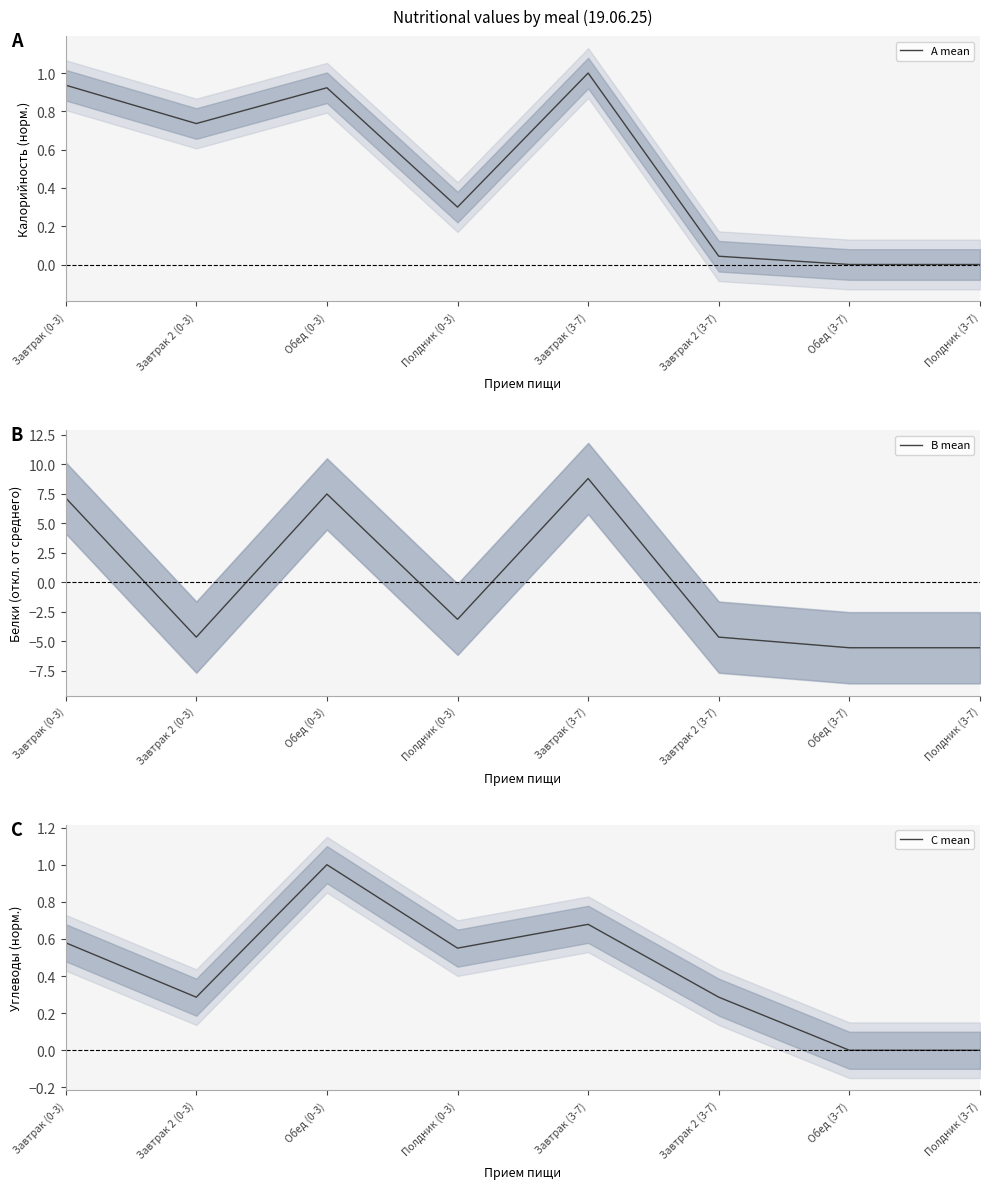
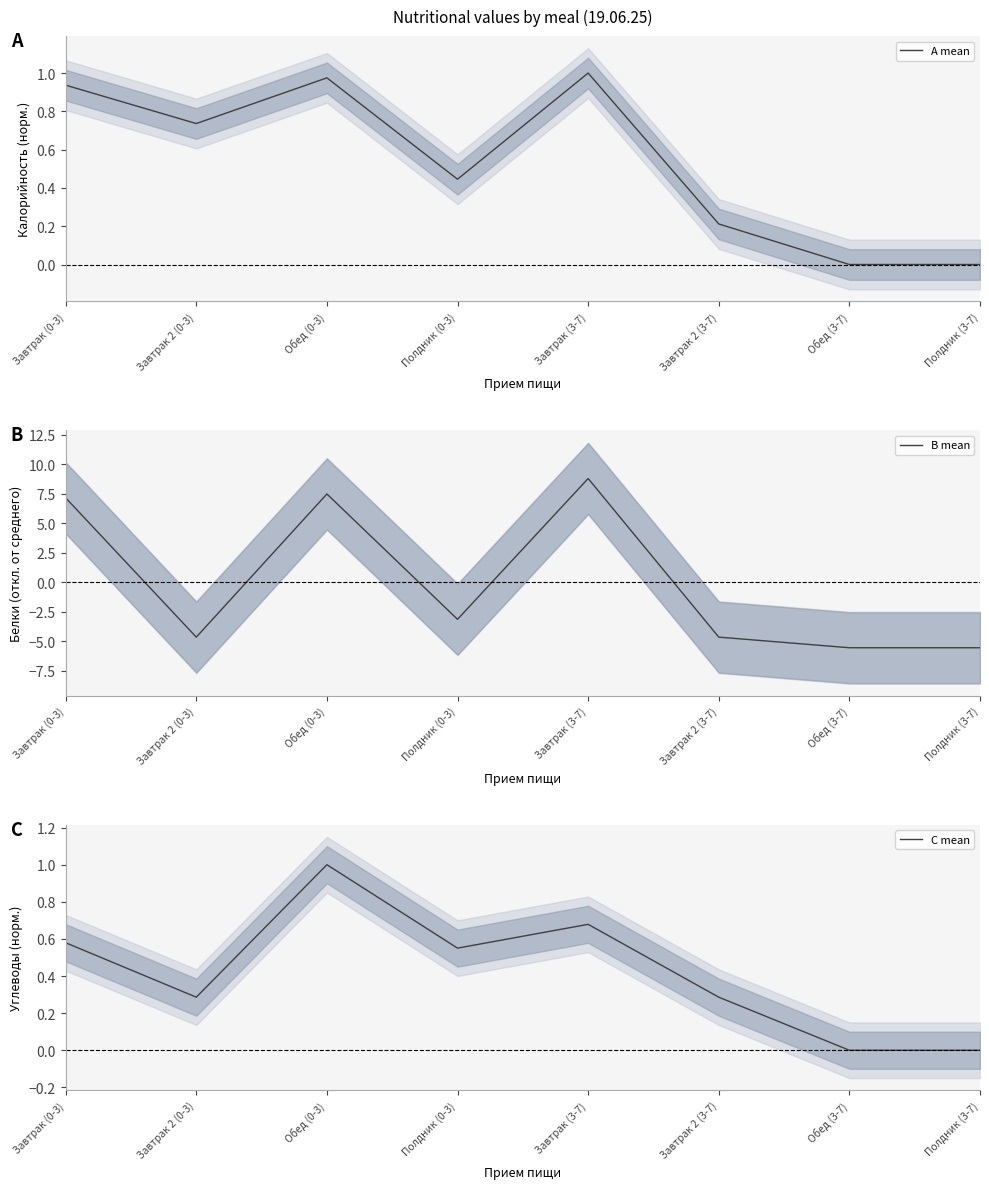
Nutritional values by meal (19.06.25), A mean, Обед (0-3): 0.92 -> 0.97
Nutritional values by meal (19.06.25), A mean, Полдник (0-3): 0.30 -> 0.45
Nutritional values by meal (19.06.25), A mean, Завтрак 2 (3-7): 0.04 -> 0.21
